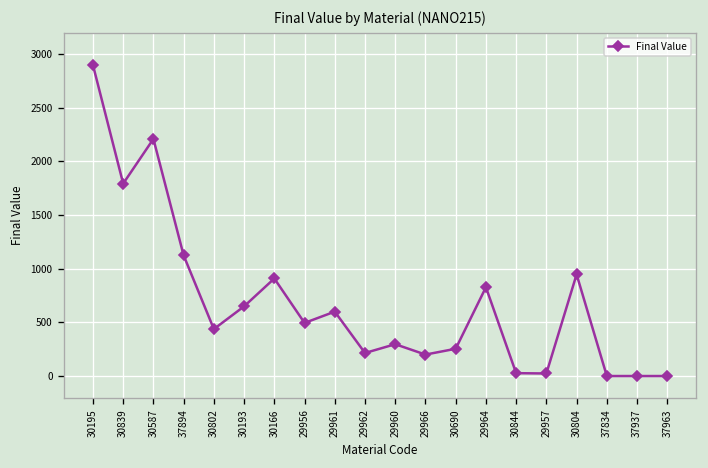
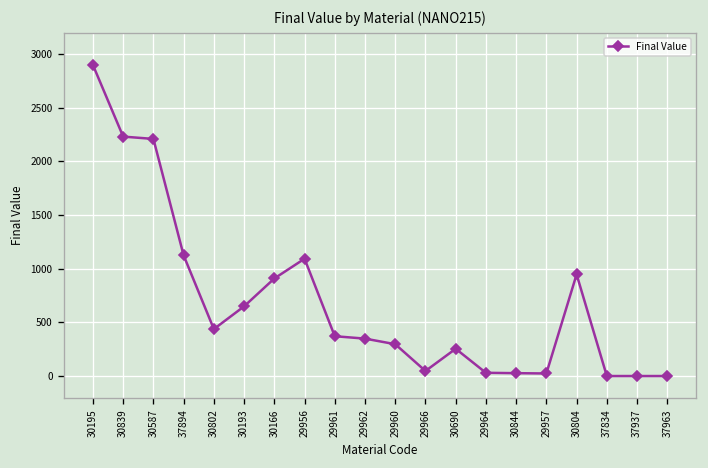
30839: 1800 -> 2200
29956: 500 -> 1100
29961: 600 -> 400
29962: 200 -> 300
29966: 200 -> 0
29964: 800 -> 0
